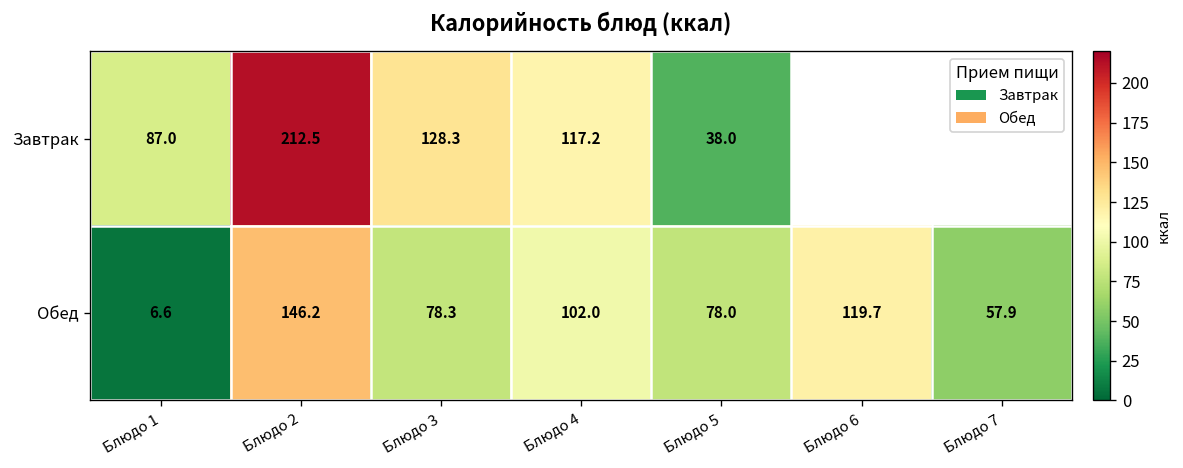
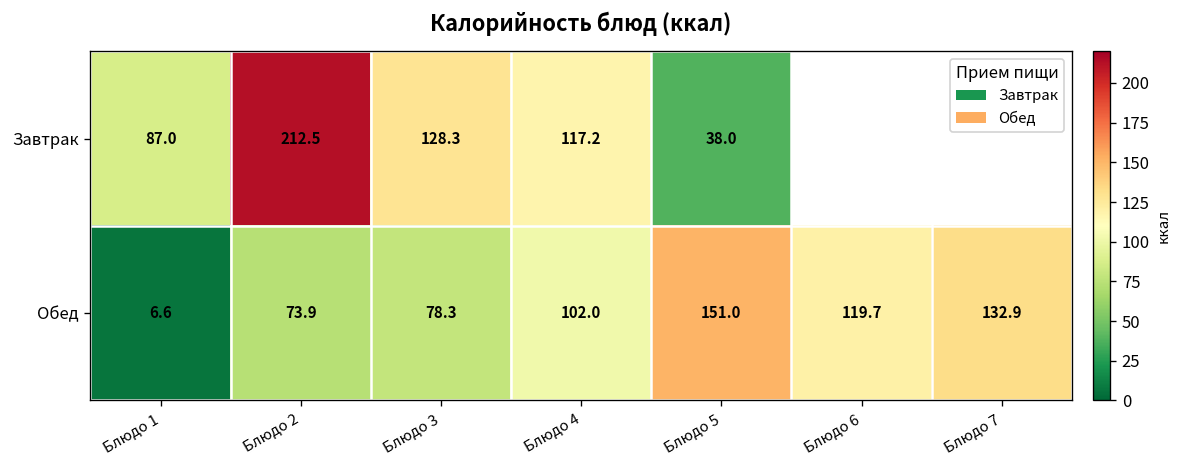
Обед, Блюдо 2: 146.2 -> 73.9
Обед, Блюдо 5: 78.0 -> 151.0
Обед, Блюдо 7: 57.9 -> 132.9
